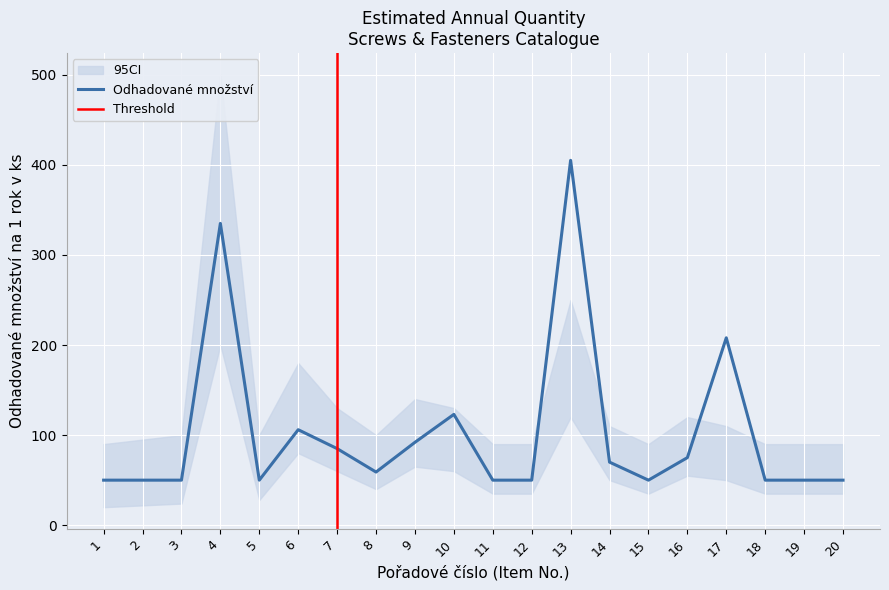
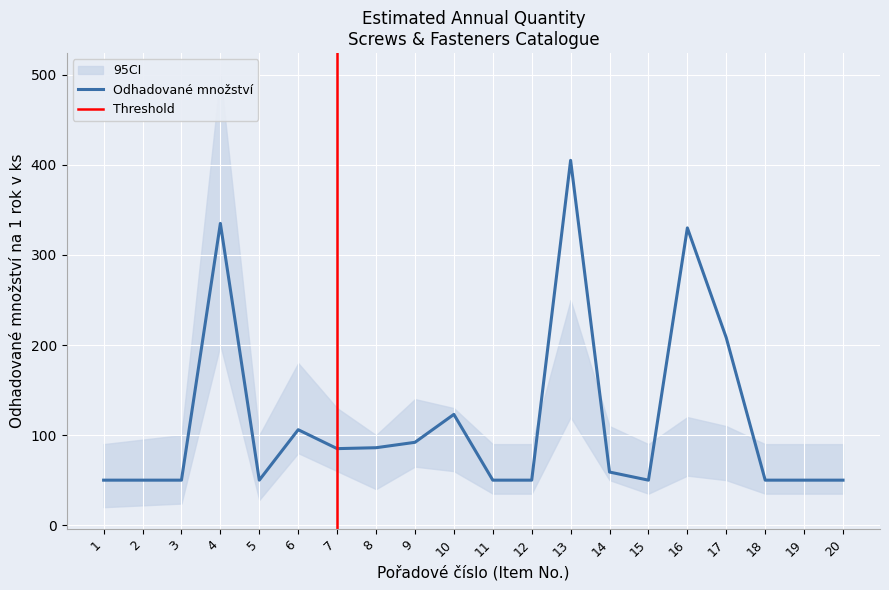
Odhadované množství, 8: 60 -> 90
Odhadované množství, 14: 70 -> 60
Odhadované množství, 16: 80 -> 330
